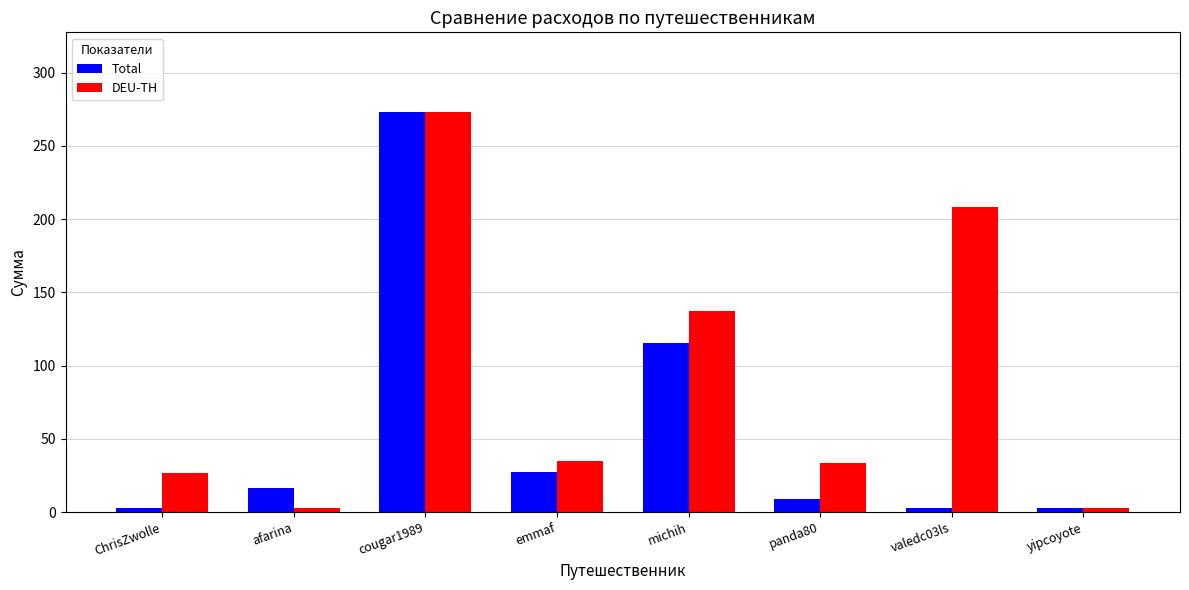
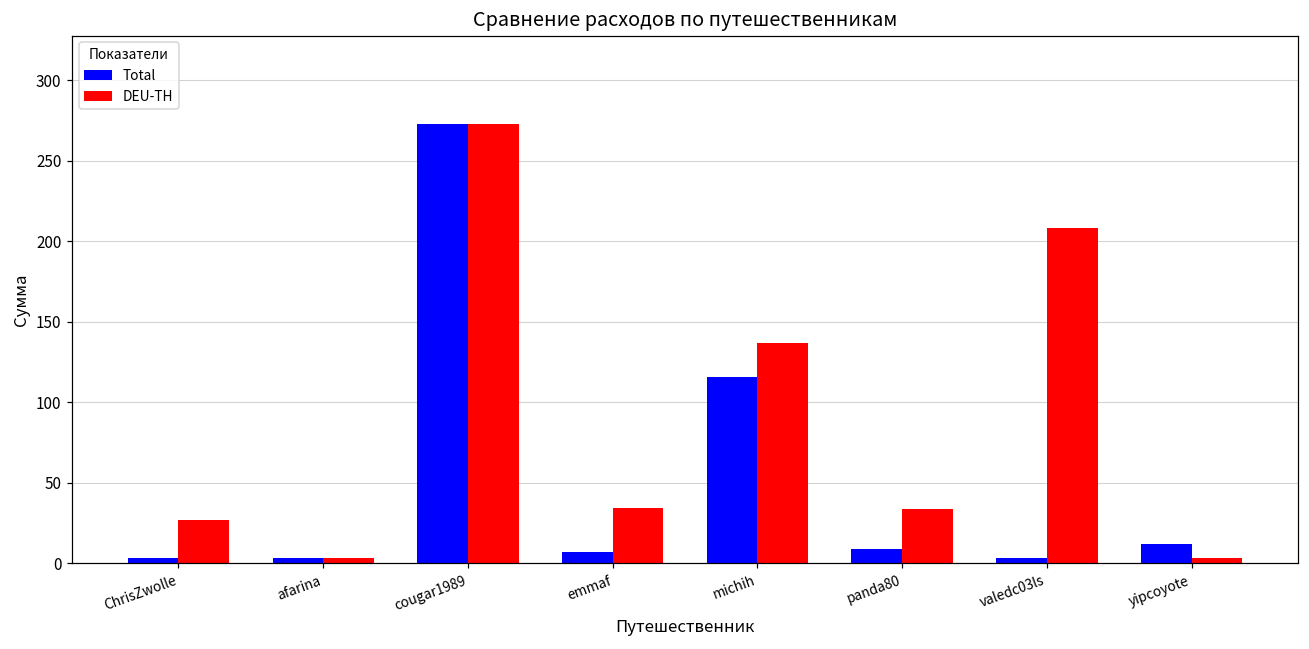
Total, afarina: 17 -> 3
Total, emmaf: 28 -> 7
Total, yipcoyote: 3 -> 12
